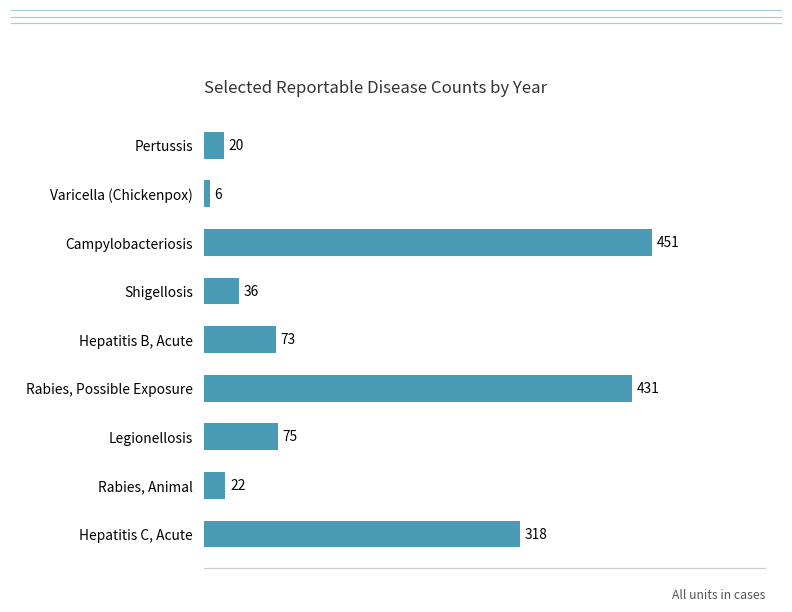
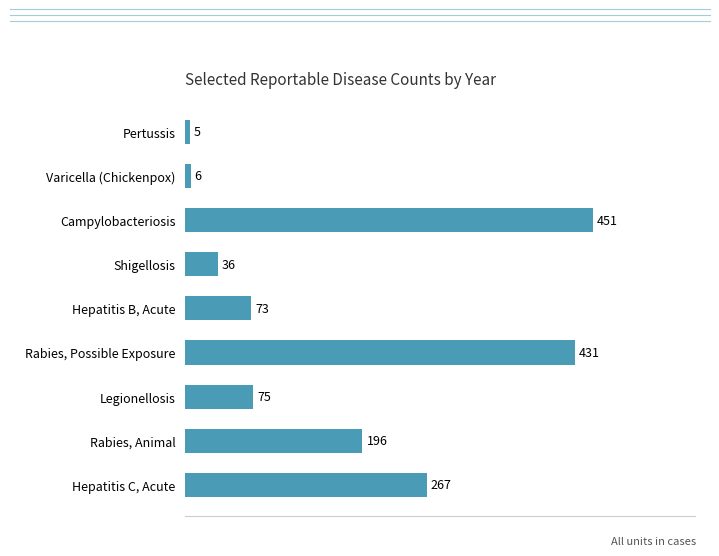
Pertussis: 20 -> 5
Rabies, Animal: 22 -> 196
Hepatitis C, Acute: 318 -> 267
